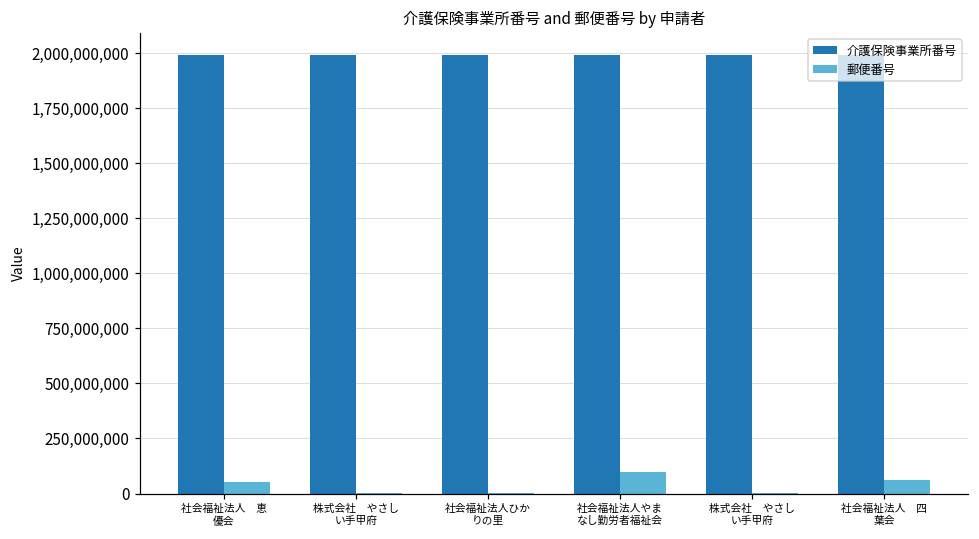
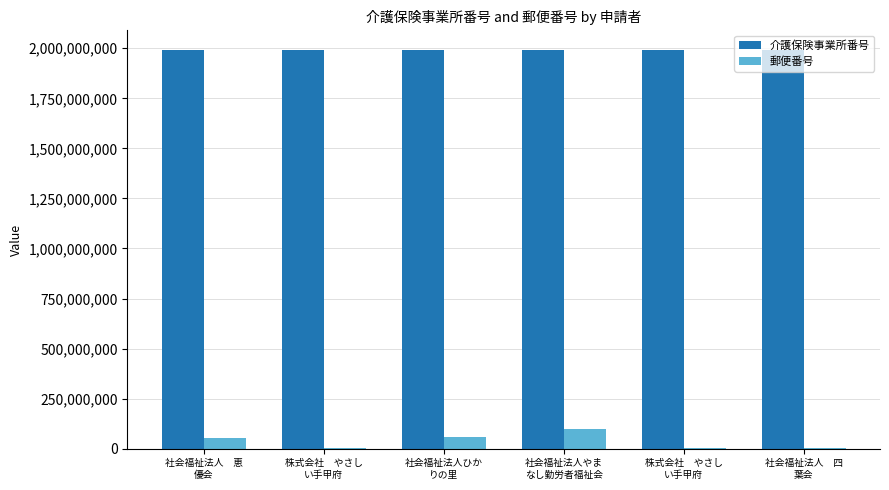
郵便番号, 社会福祉法人ひか りの里: 0 -> 60,000,000
郵便番号, 社会福祉法人 四 葉会: 60,000,000 -> 0
